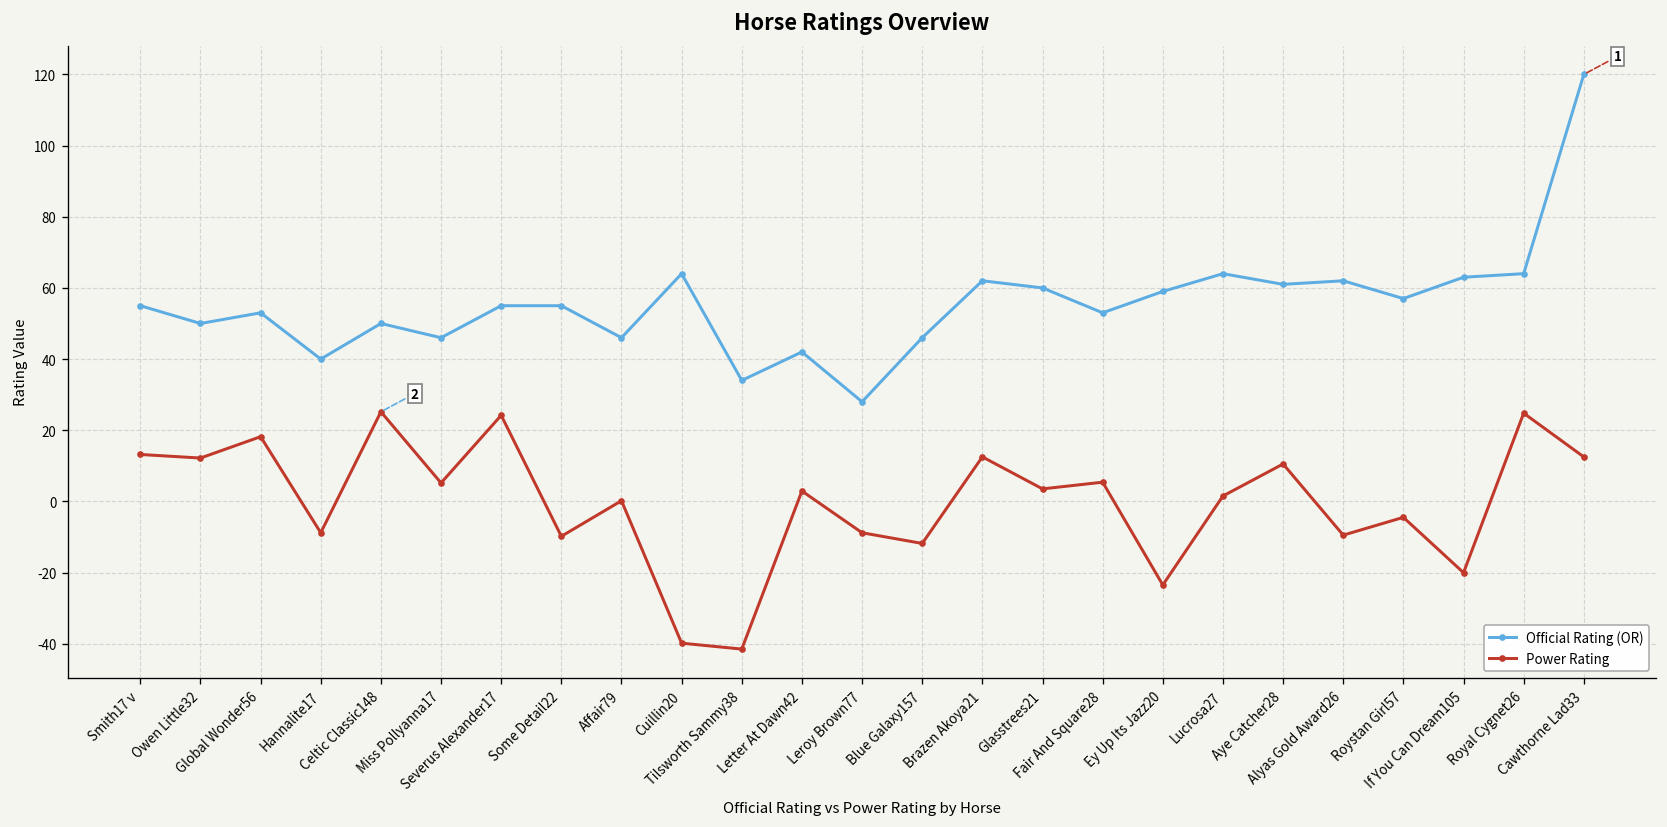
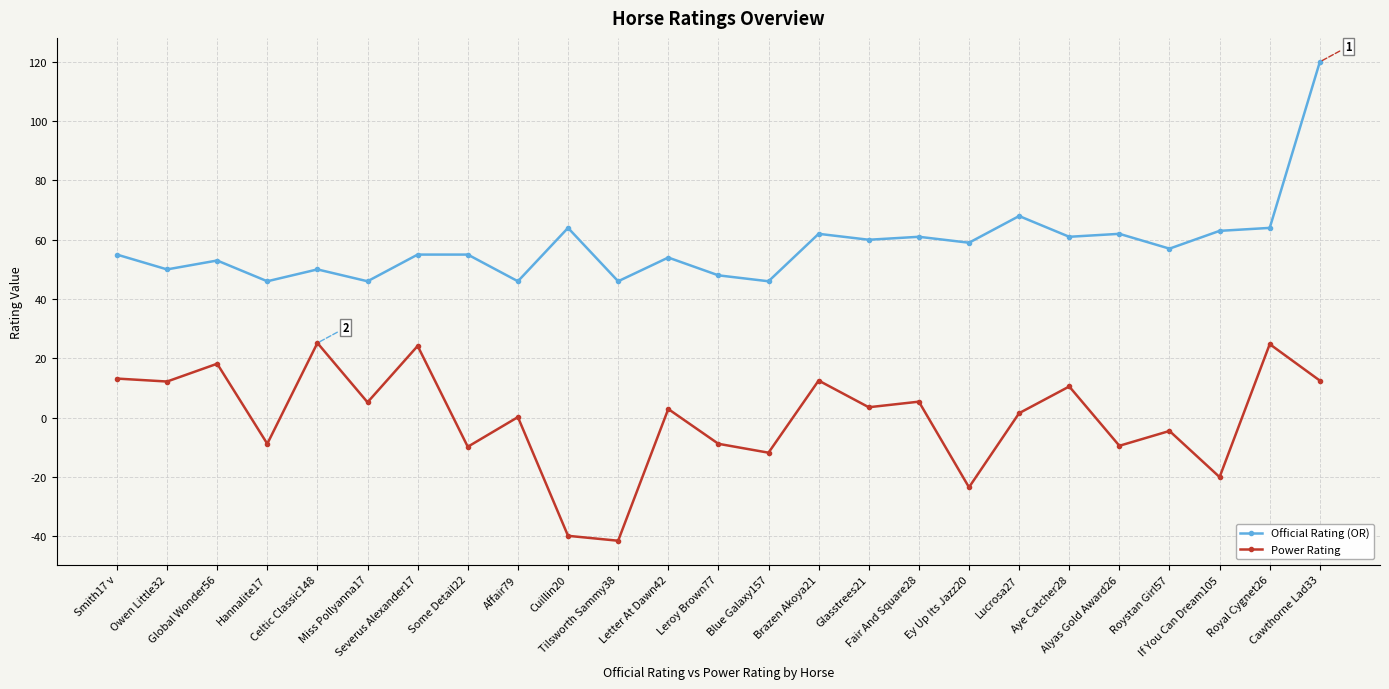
Official Rating (OR), Hannalite17: 40 -> 46
Official Rating (OR), Tilsworth Sammy38: 34 -> 46
Official Rating (OR), Letter At Dawn42: 42 -> 54
Official Rating (OR), Leroy Brown77: 28 -> 48
Official Rating (OR), Fair And Square28: 53 -> 61
Official Rating (OR), Lucrosa27: 64 -> 68
